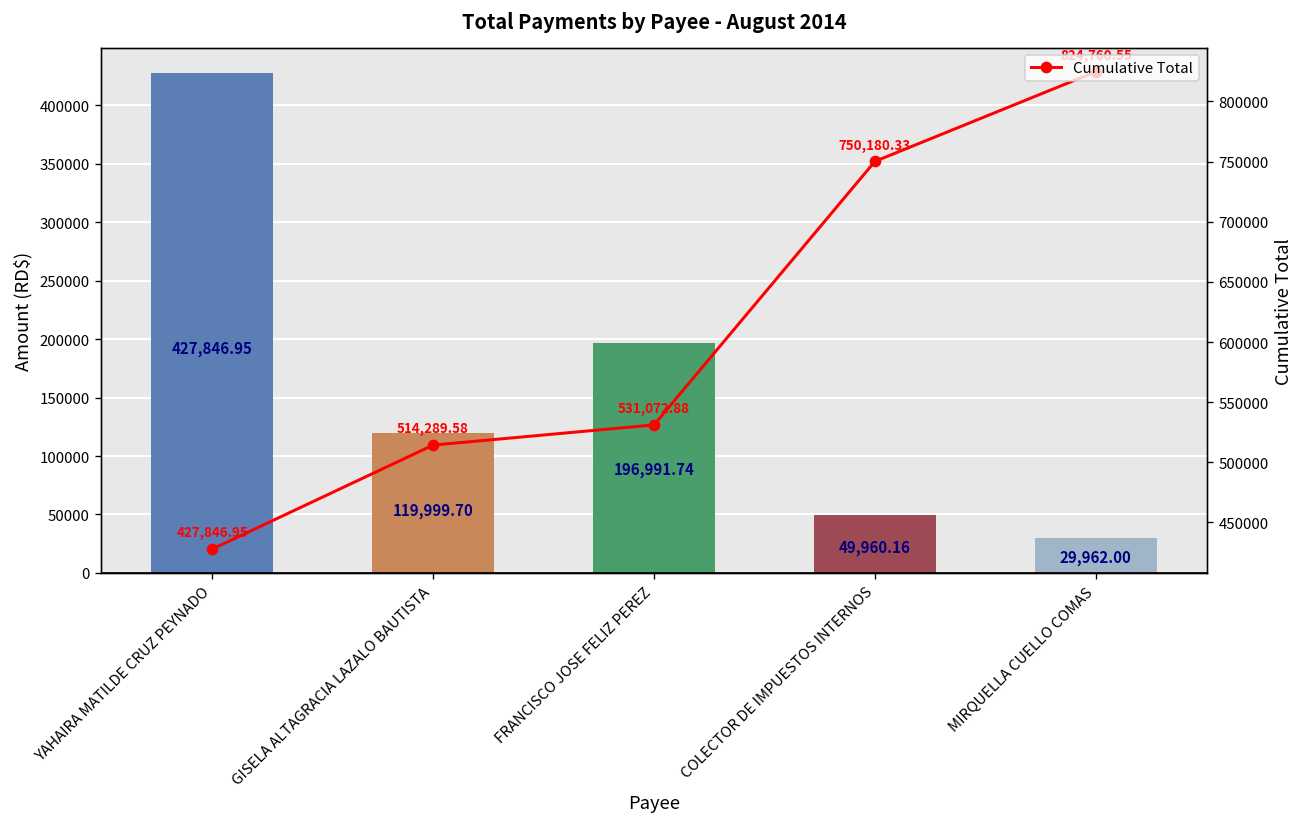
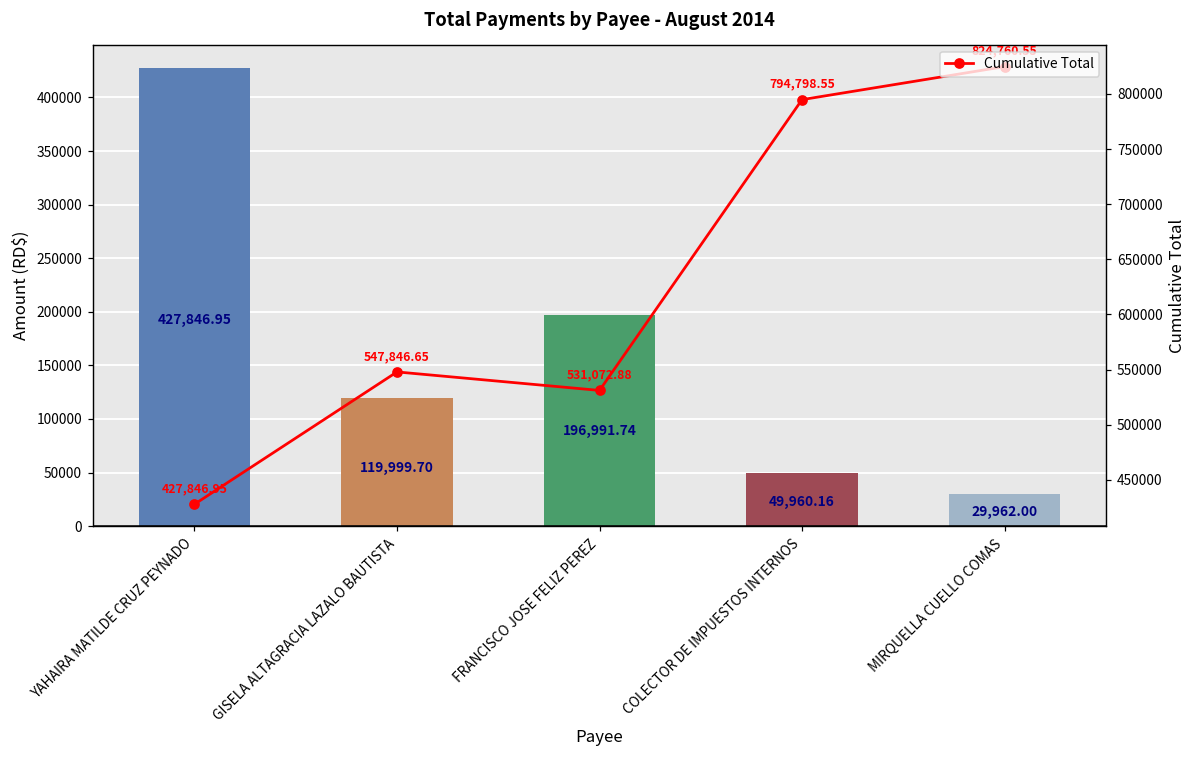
Cumulative Total, GISELA ALTAGRACIA LAZALO BAUTISTA: 514,289.58 -> 547,846.65
Cumulative Total, COLECTOR DE IMPUESTOS INTERNOS: 750,180.33 -> 794,798.55
